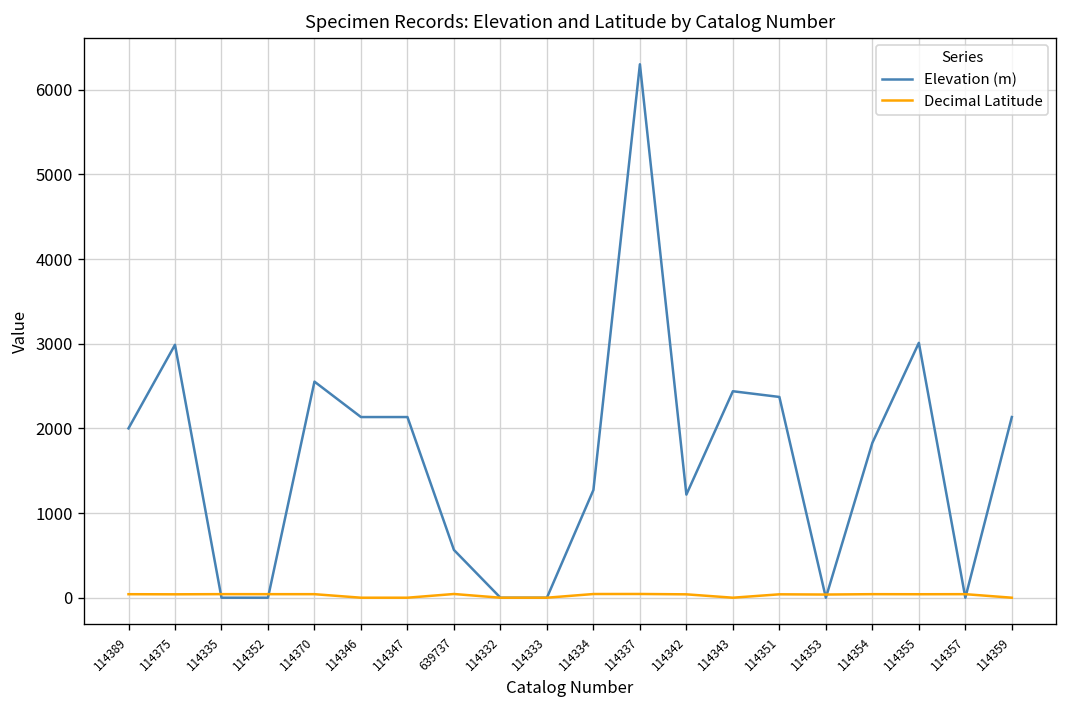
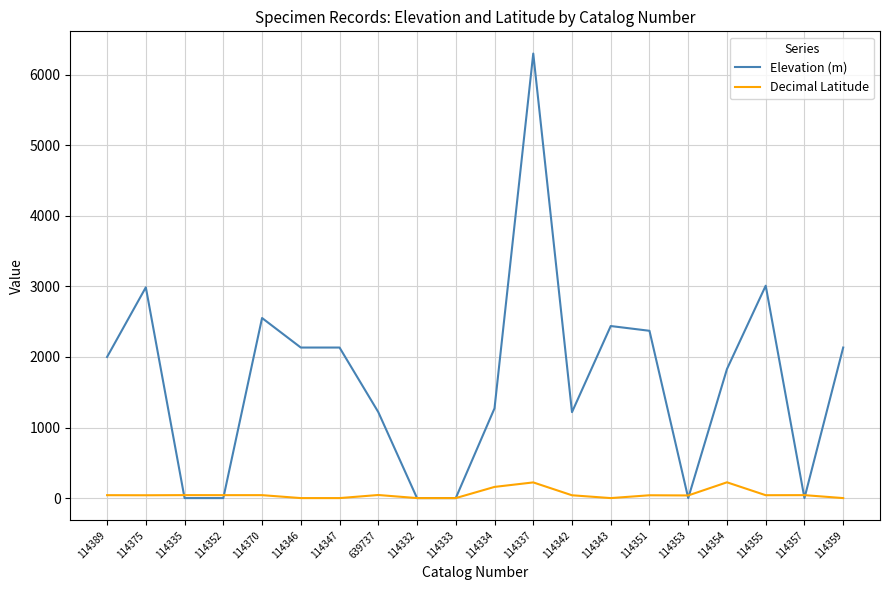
Elevation (m), 639737: 600 -> 1200
Decimal Latitude, 114334: 0 -> 200
Decimal Latitude, 114337: 0 -> 200
Decimal Latitude, 114354: 0 -> 200
